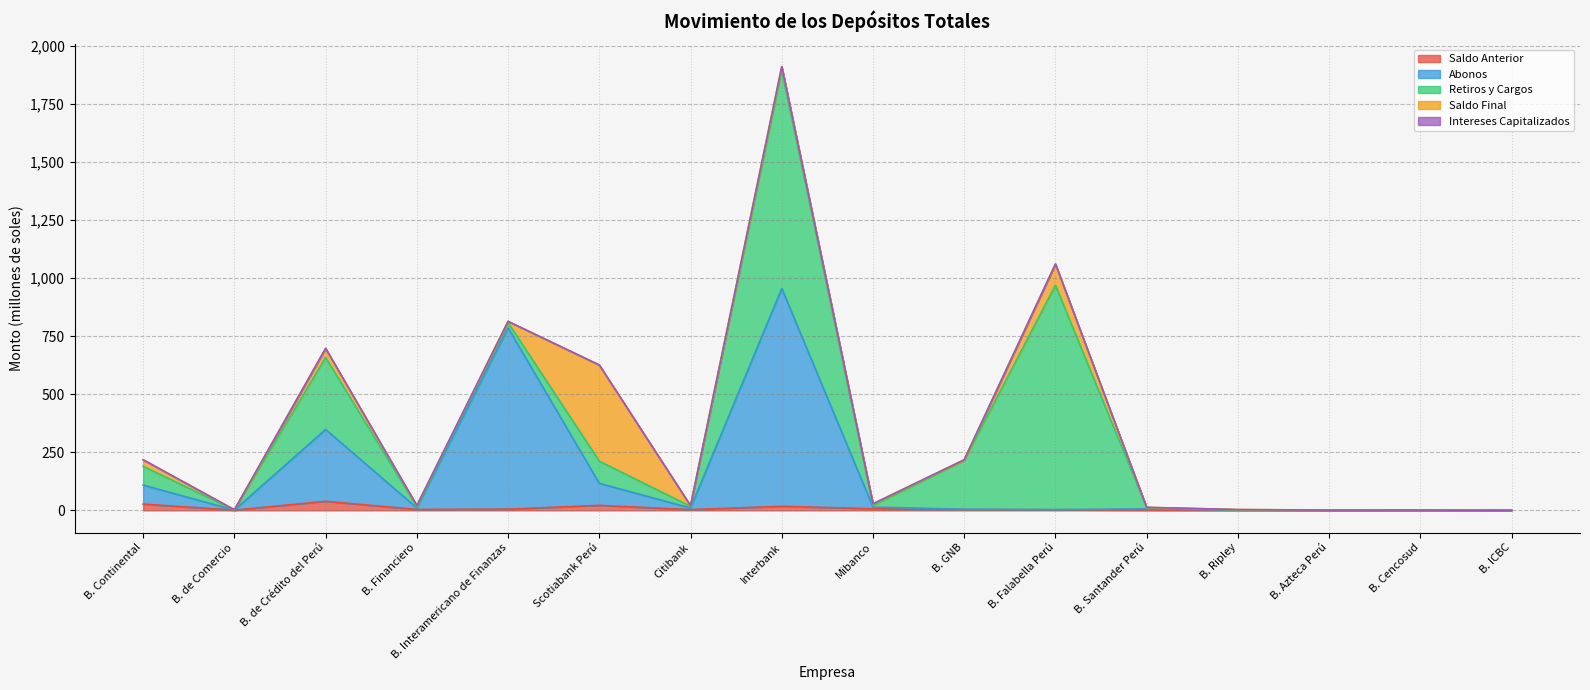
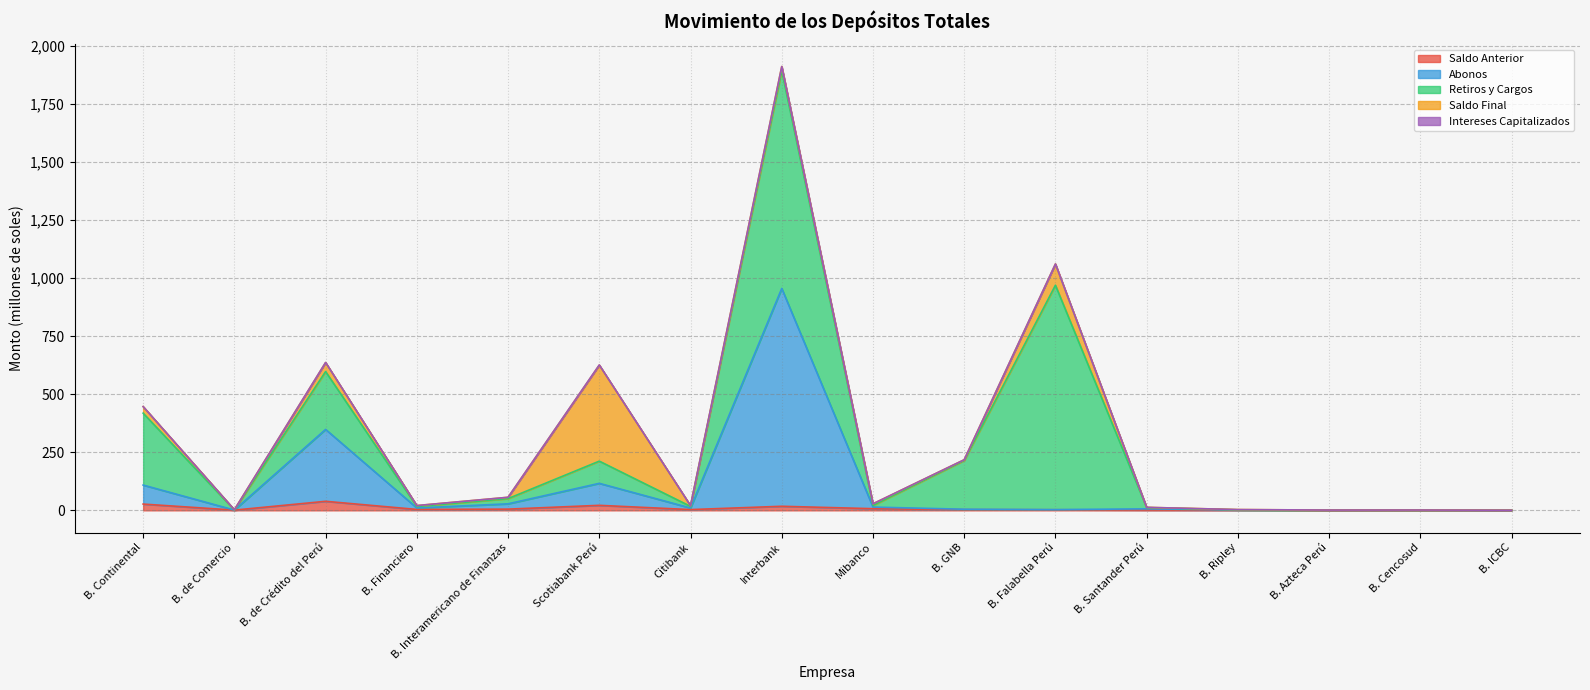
Retiros y Cargos, B. Continental: 80 -> 310
Retiros y Cargos, B. de Crédito del Perú: 310 -> 250
Abonos, B. Interamericano de Finanzas: 780 -> 20
